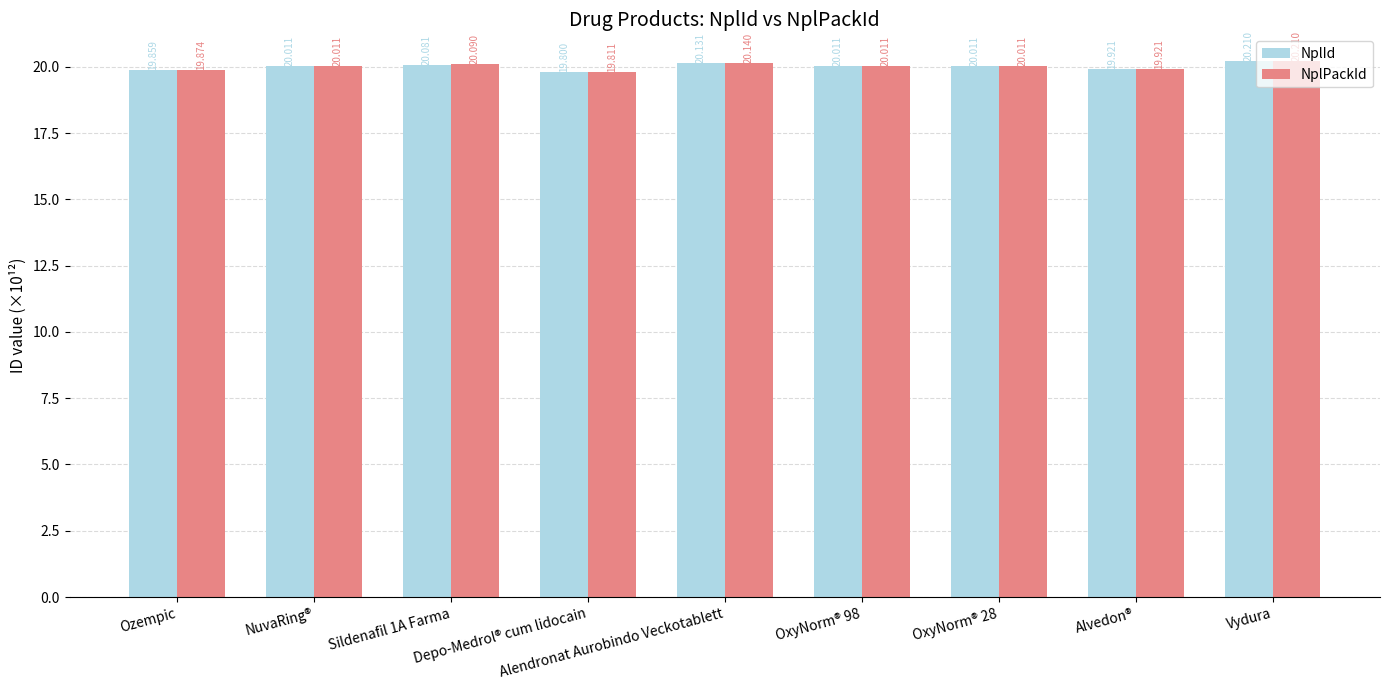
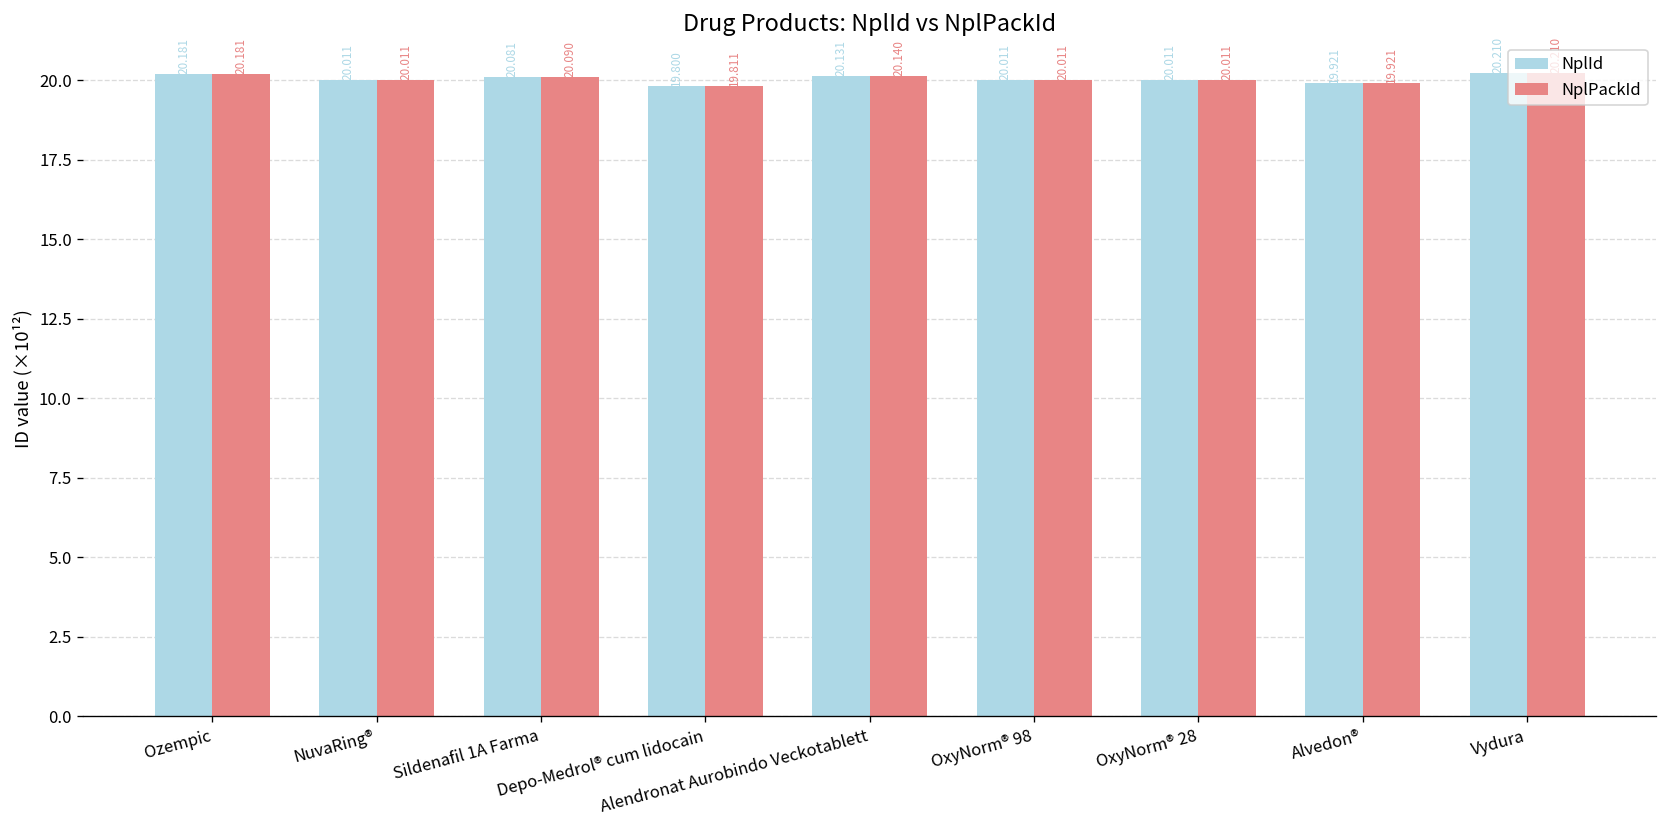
NplId, Ozempic: 19.859 -> 20.181
NplPackId, Ozempic: 19.874 -> 20.181
